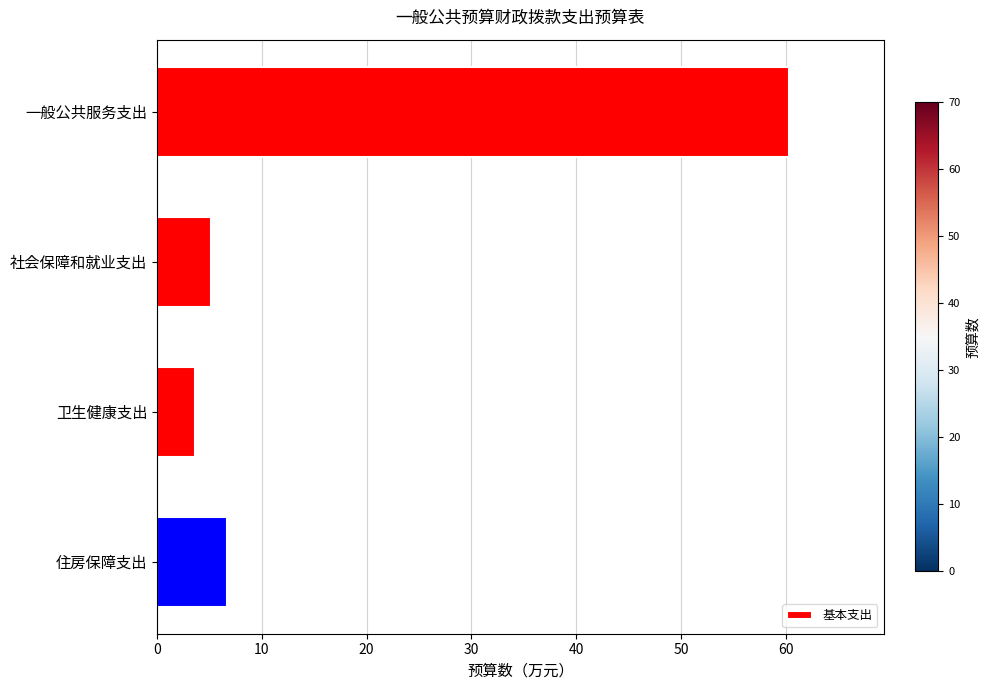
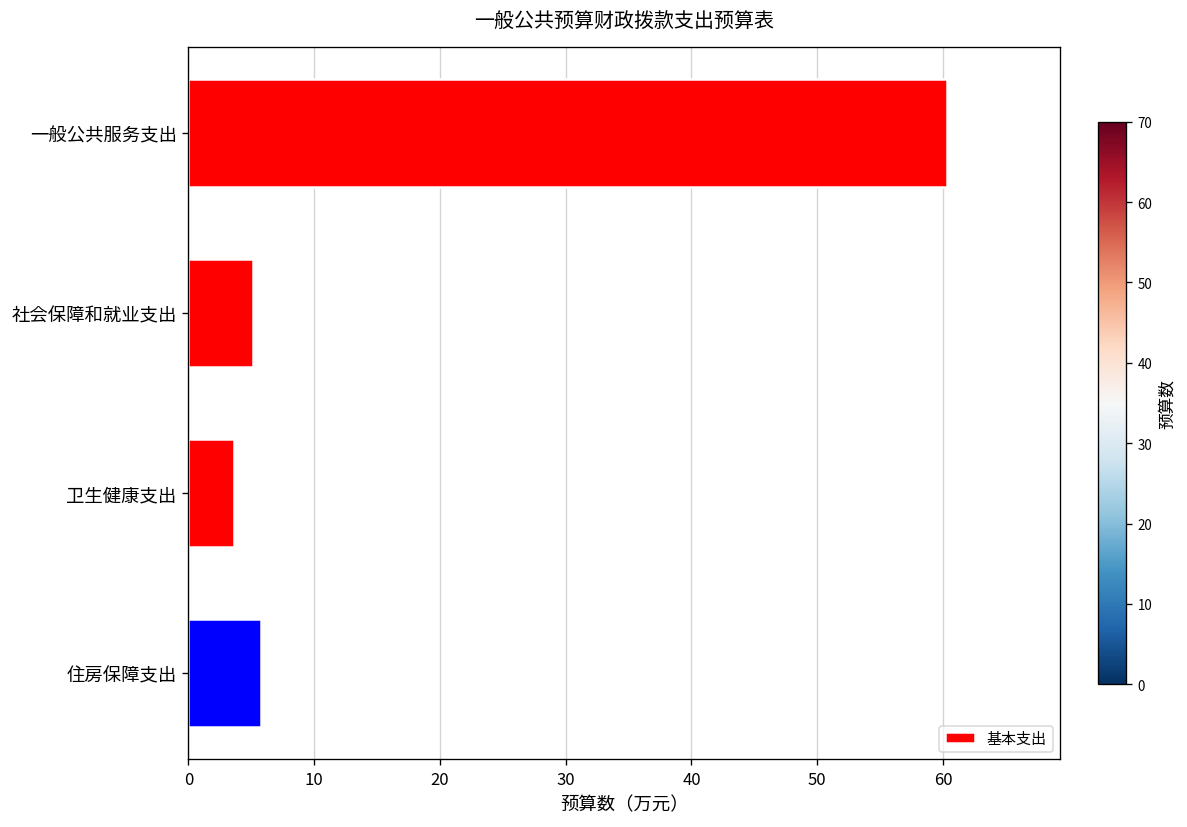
住房保障支出: 6.6 -> 5.8
